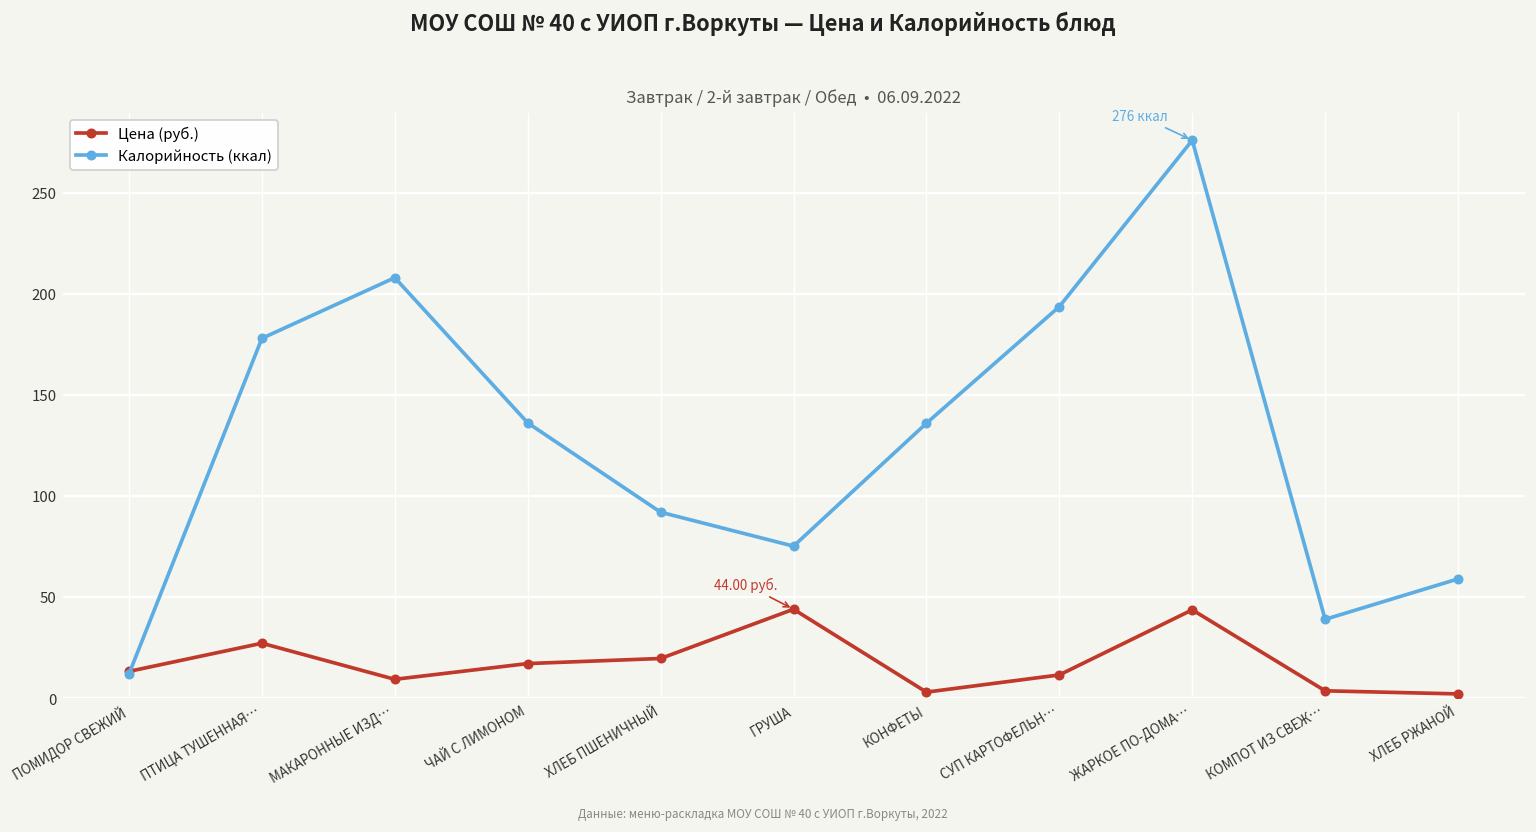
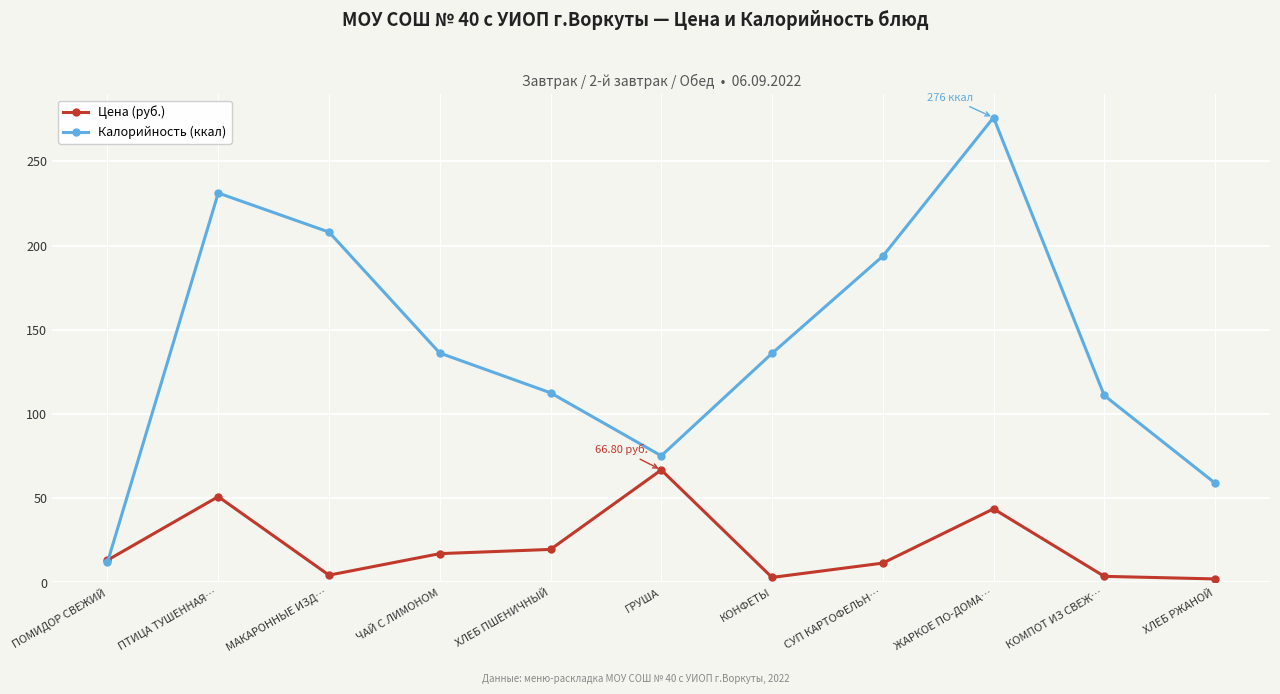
Цена (руб.), ПТИЦА ТУШЕННАЯ…: 27 -> 51
Калорийность (ккал), ПТИЦА ТУШЕННАЯ…: 178 -> 231
Цена (руб.), МАКАРОННЫЕ ИЗД…: 9 -> 4
Калорийность (ккал), ХЛЕБ ПШЕНИЧНЫЙ: 92 -> 113
Цена (руб.), ГРУША: 44.00 -> 66.80
Калорийность (ккал), КОМПОТ ИЗ СВЕЖ…: 39 -> 111
